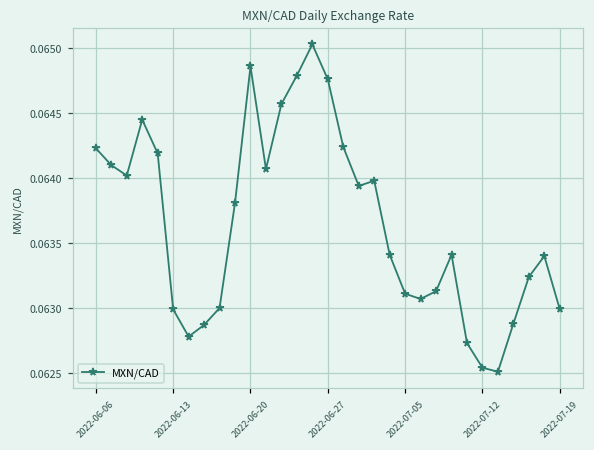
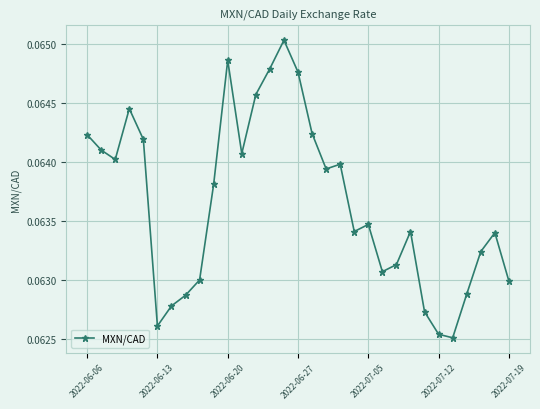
2022-06-13: 0.06299 -> 0.06261
2022-07-05: 0.06311 -> 0.06347
